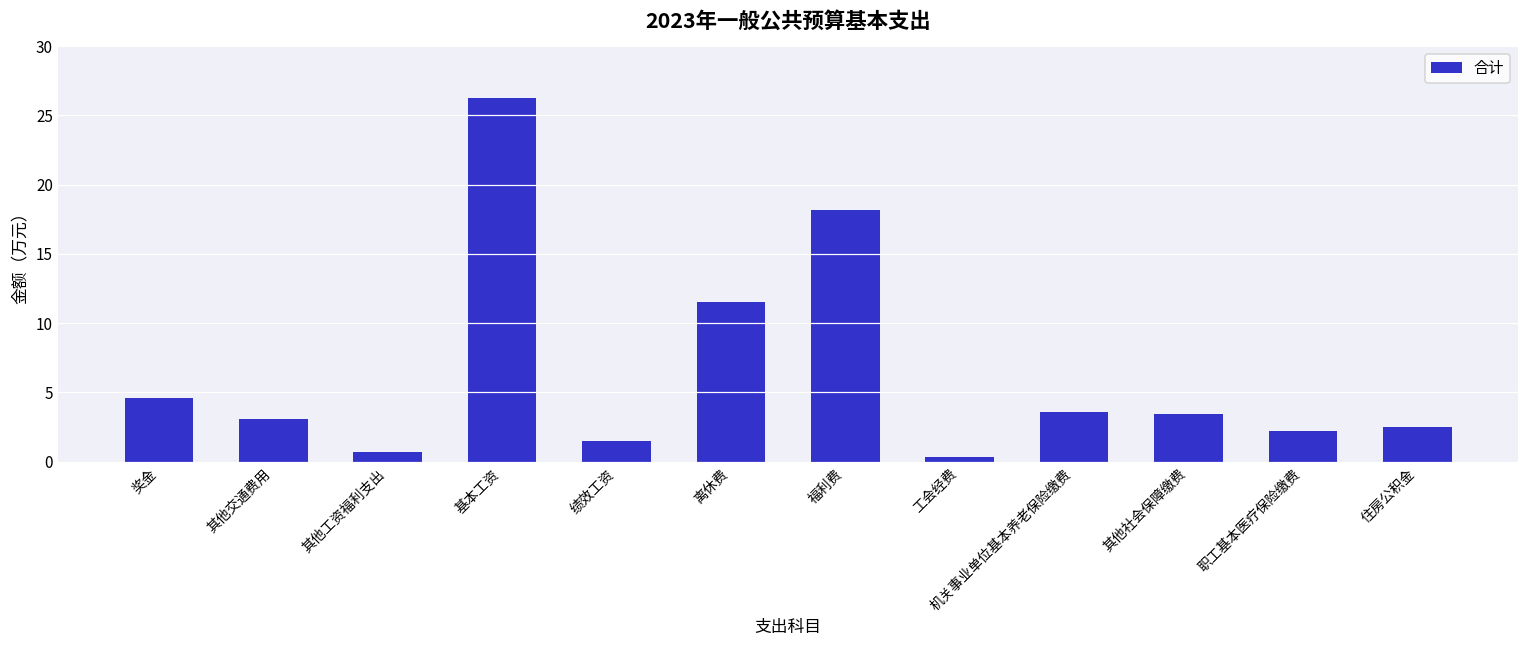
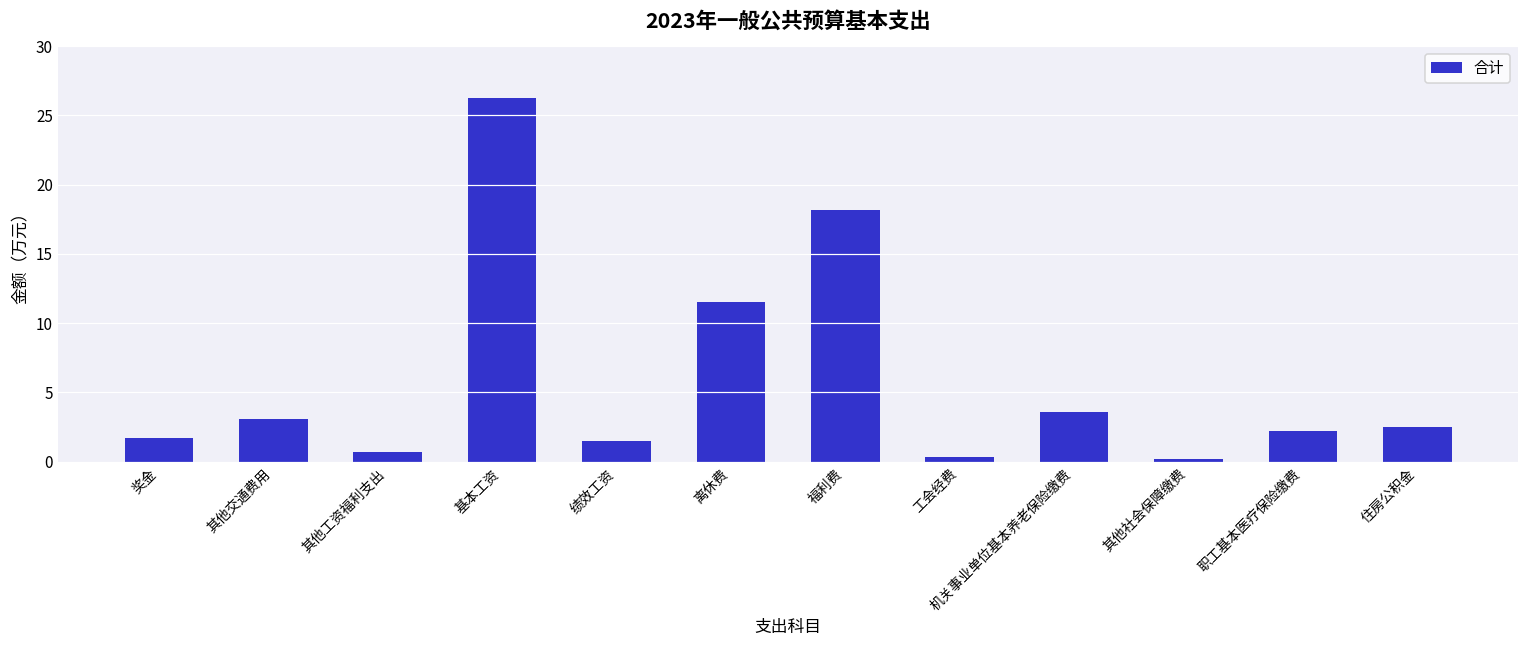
奖金: 4.6 -> 1.7
其他社会保障缴费: 3.5 -> 0.2
